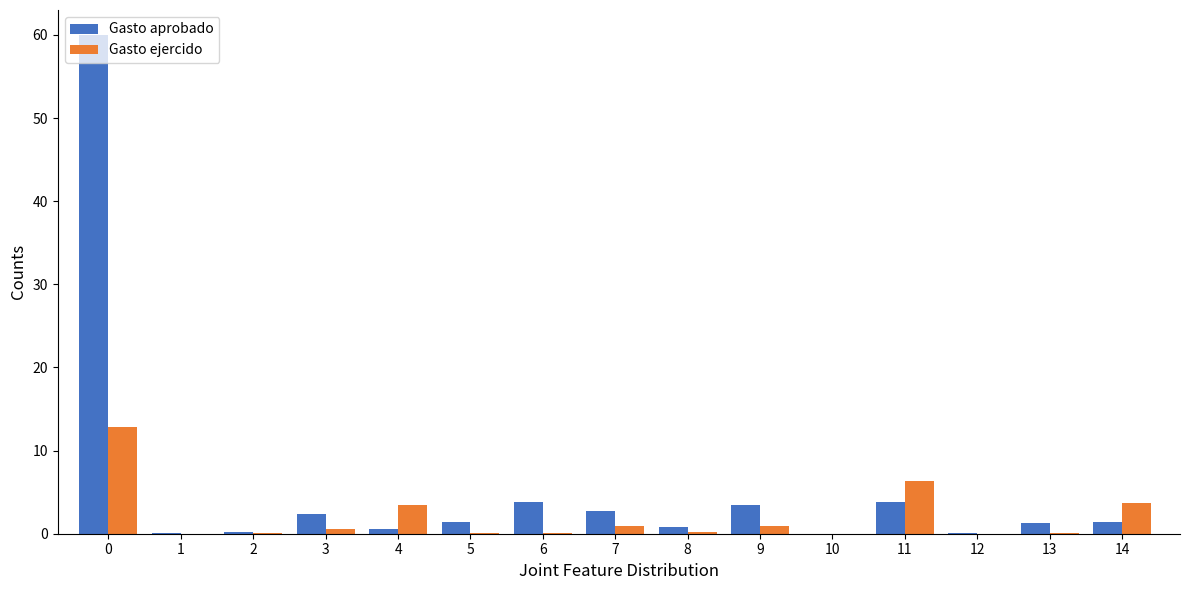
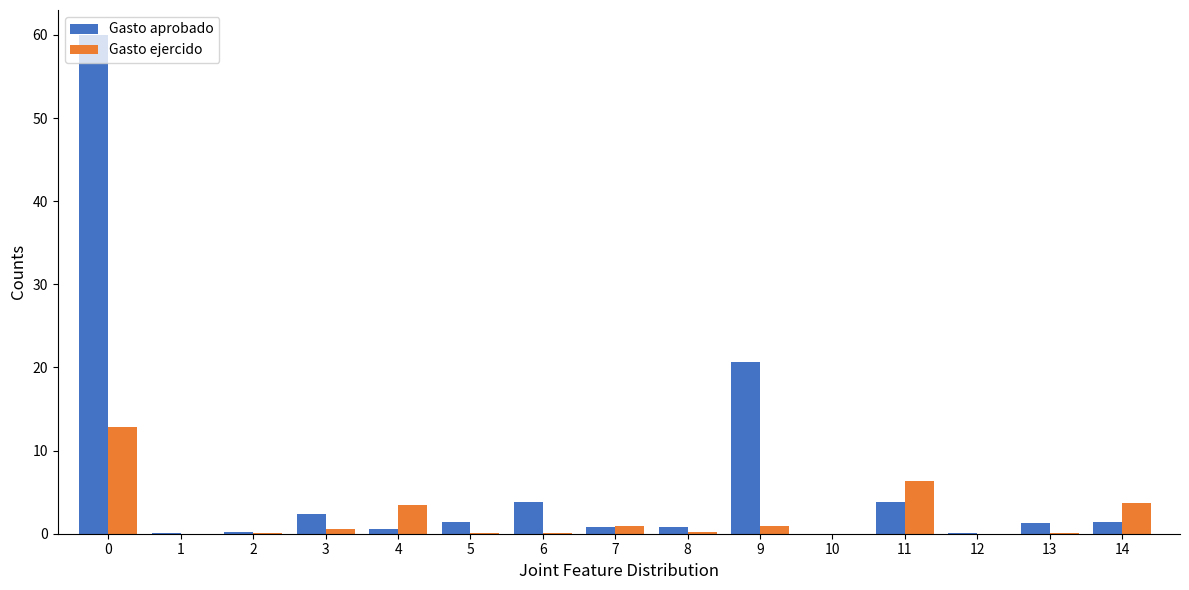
Gasto aprobado, 7: 3 -> 1
Gasto aprobado, 9: 3 -> 21
